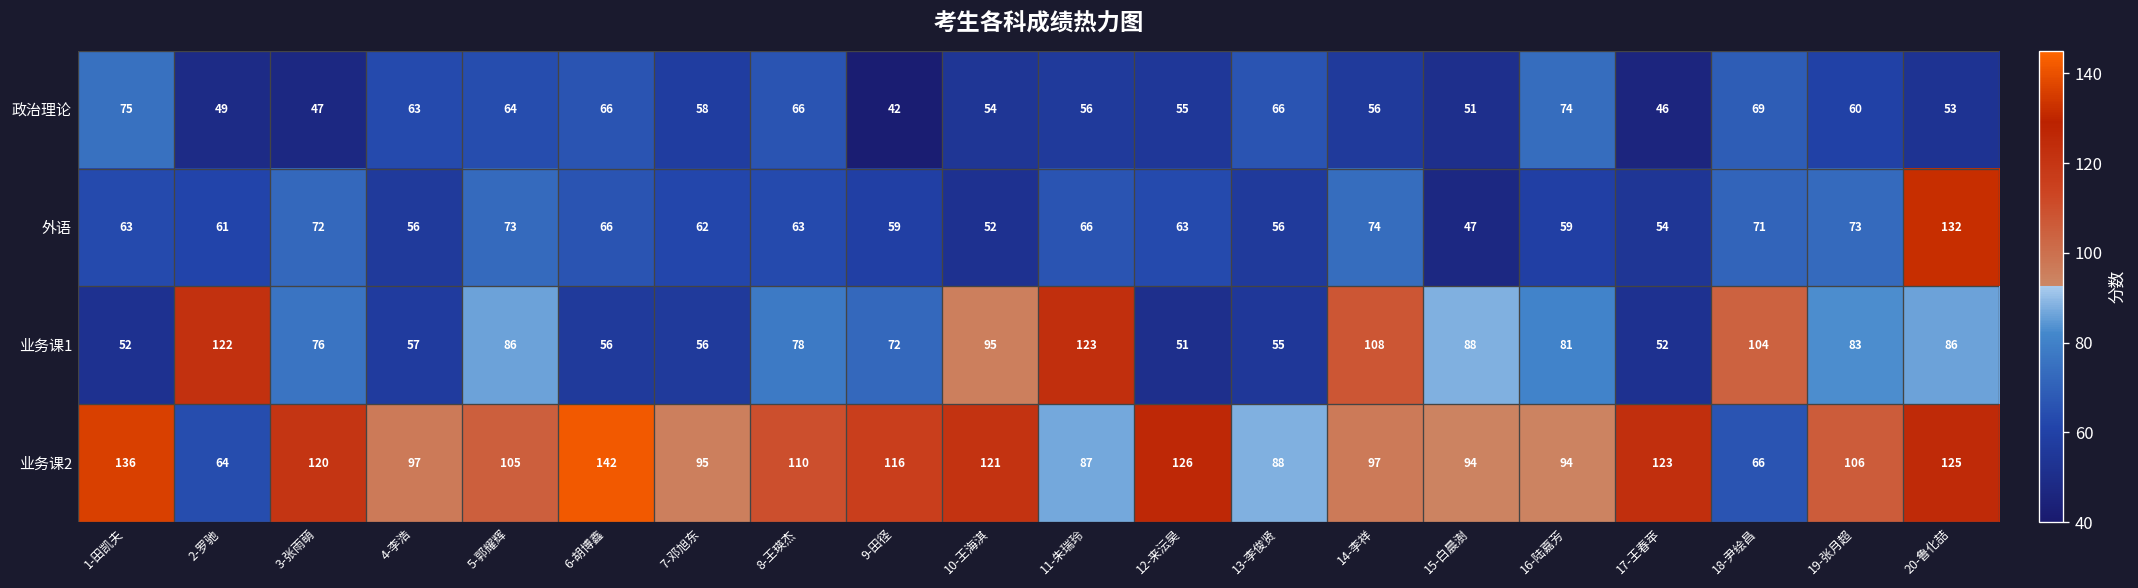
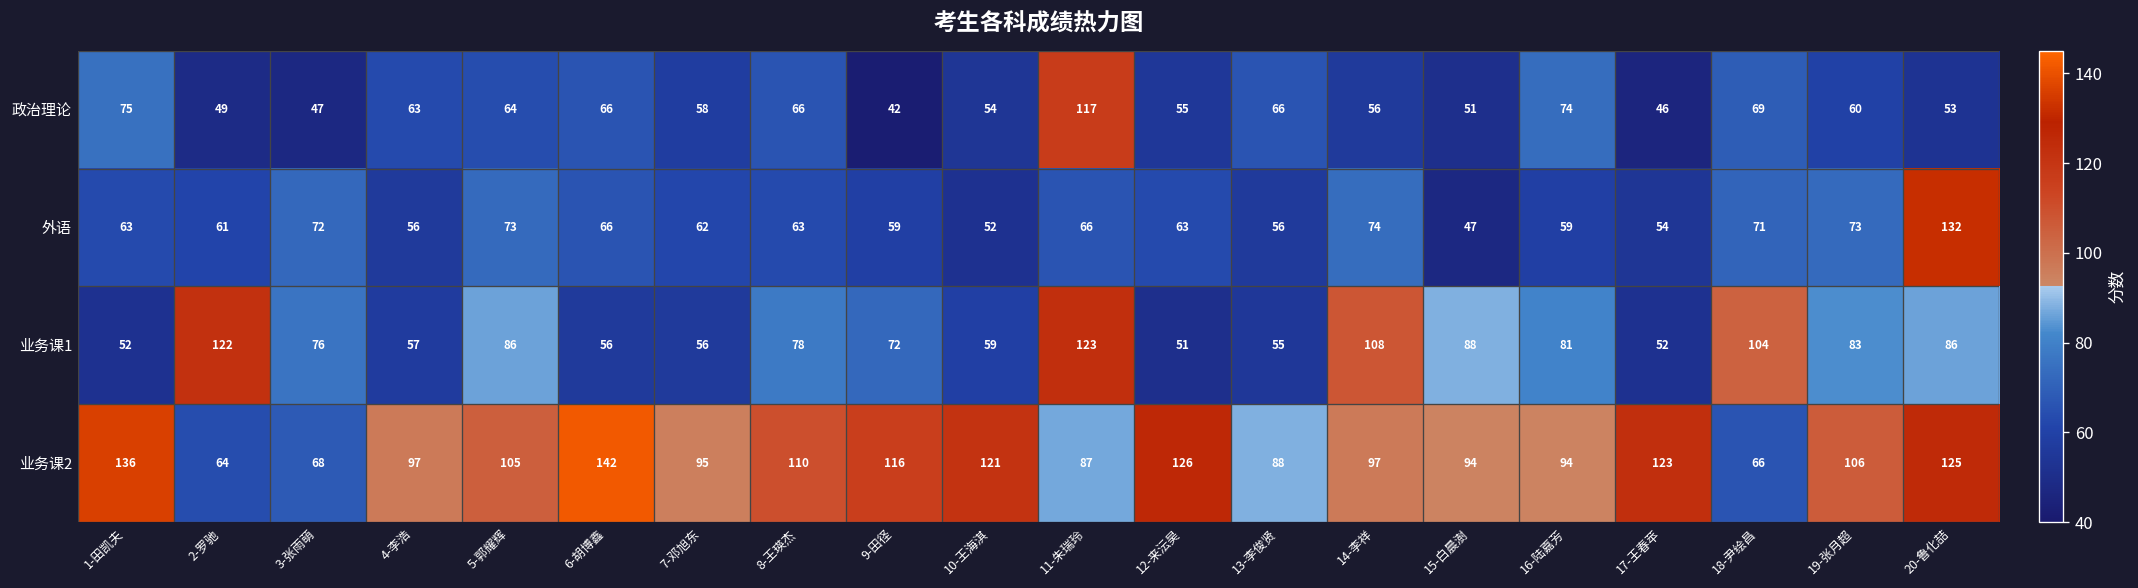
政治理论, 11-朱瑞玲: 56 -> 117
业务课1, 10-王海淇: 95 -> 59
业务课2, 3-张雨萌: 120 -> 68
